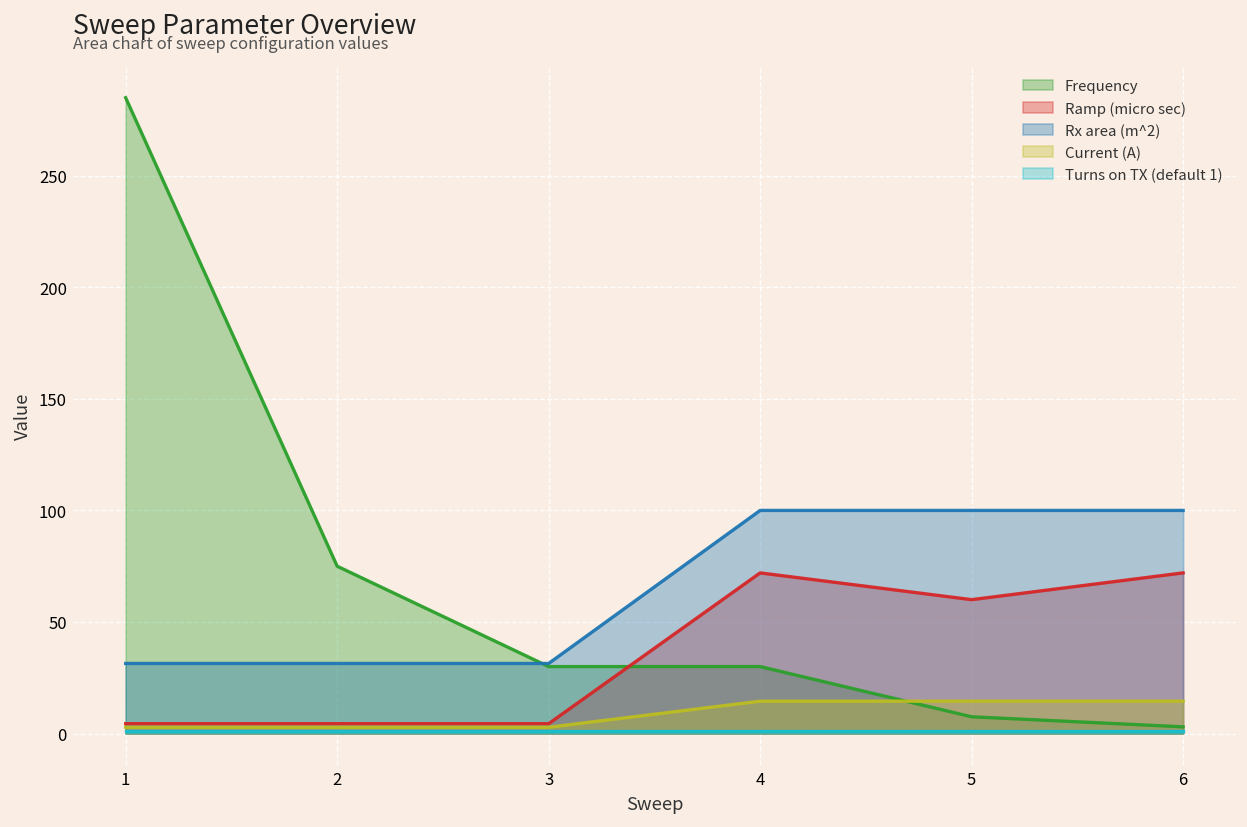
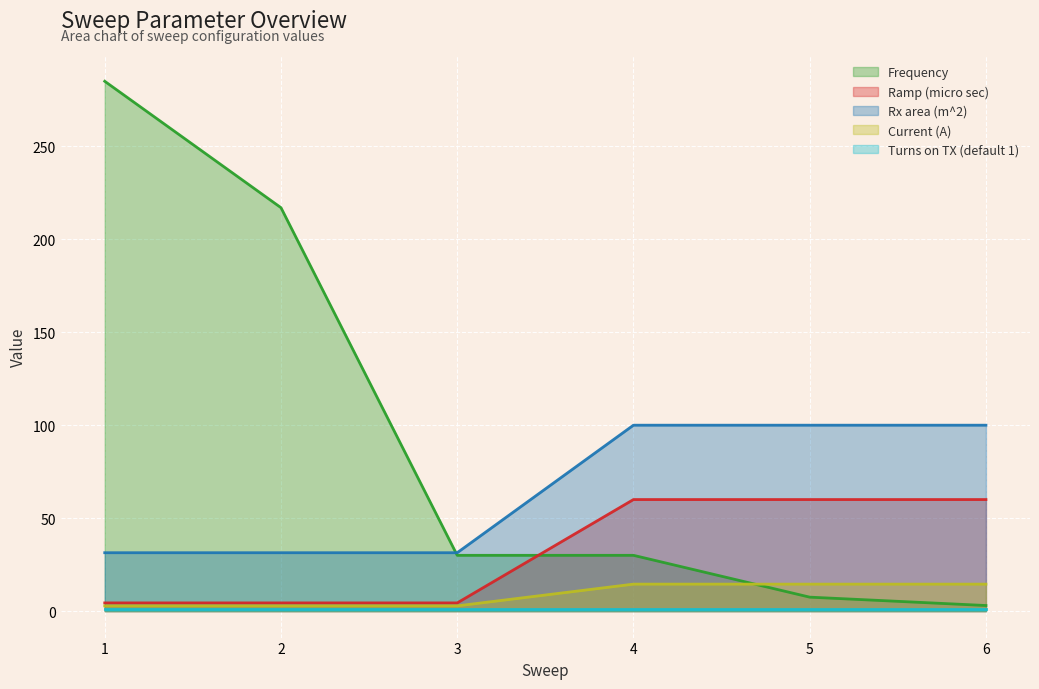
Frequency, 2: 75 -> 217
Ramp (micro sec), 4: 72 -> 60
Ramp (micro sec), 6: 72 -> 60
